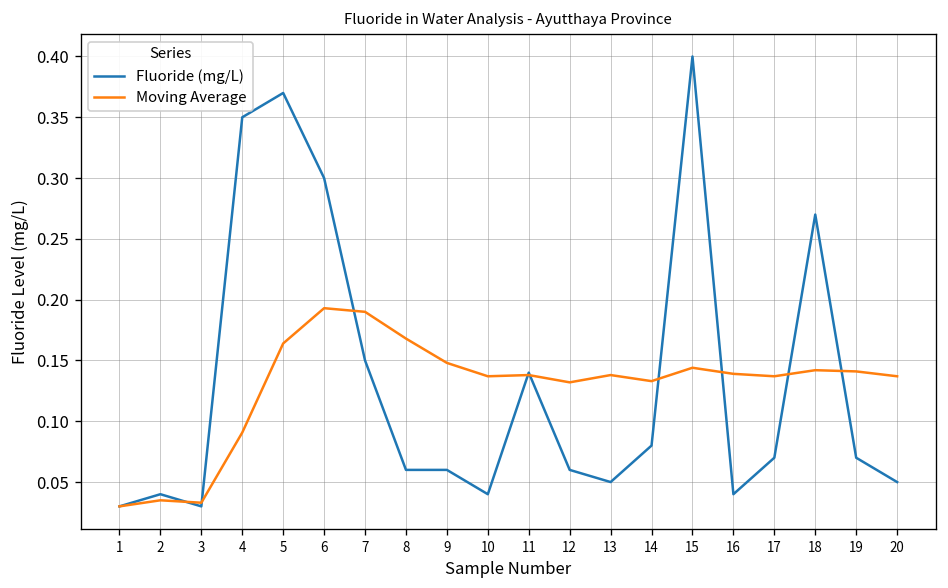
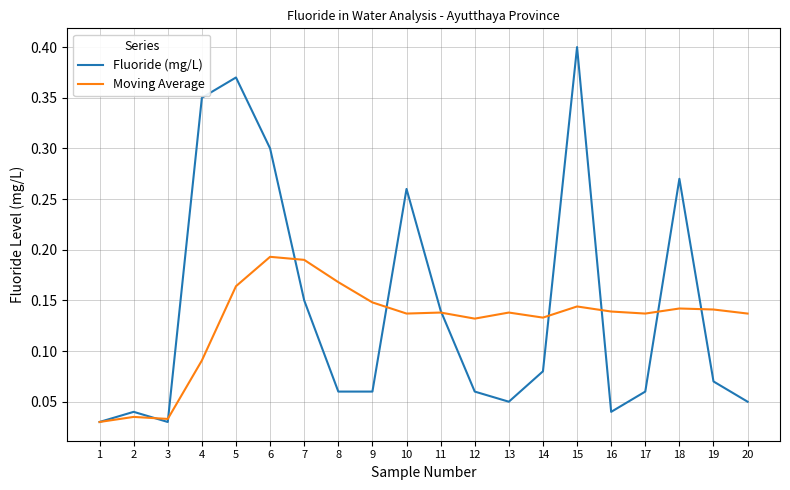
Fluoride (mg/L), 10: 0.04 -> 0.26
Fluoride (mg/L), 17: 0.07 -> 0.06
